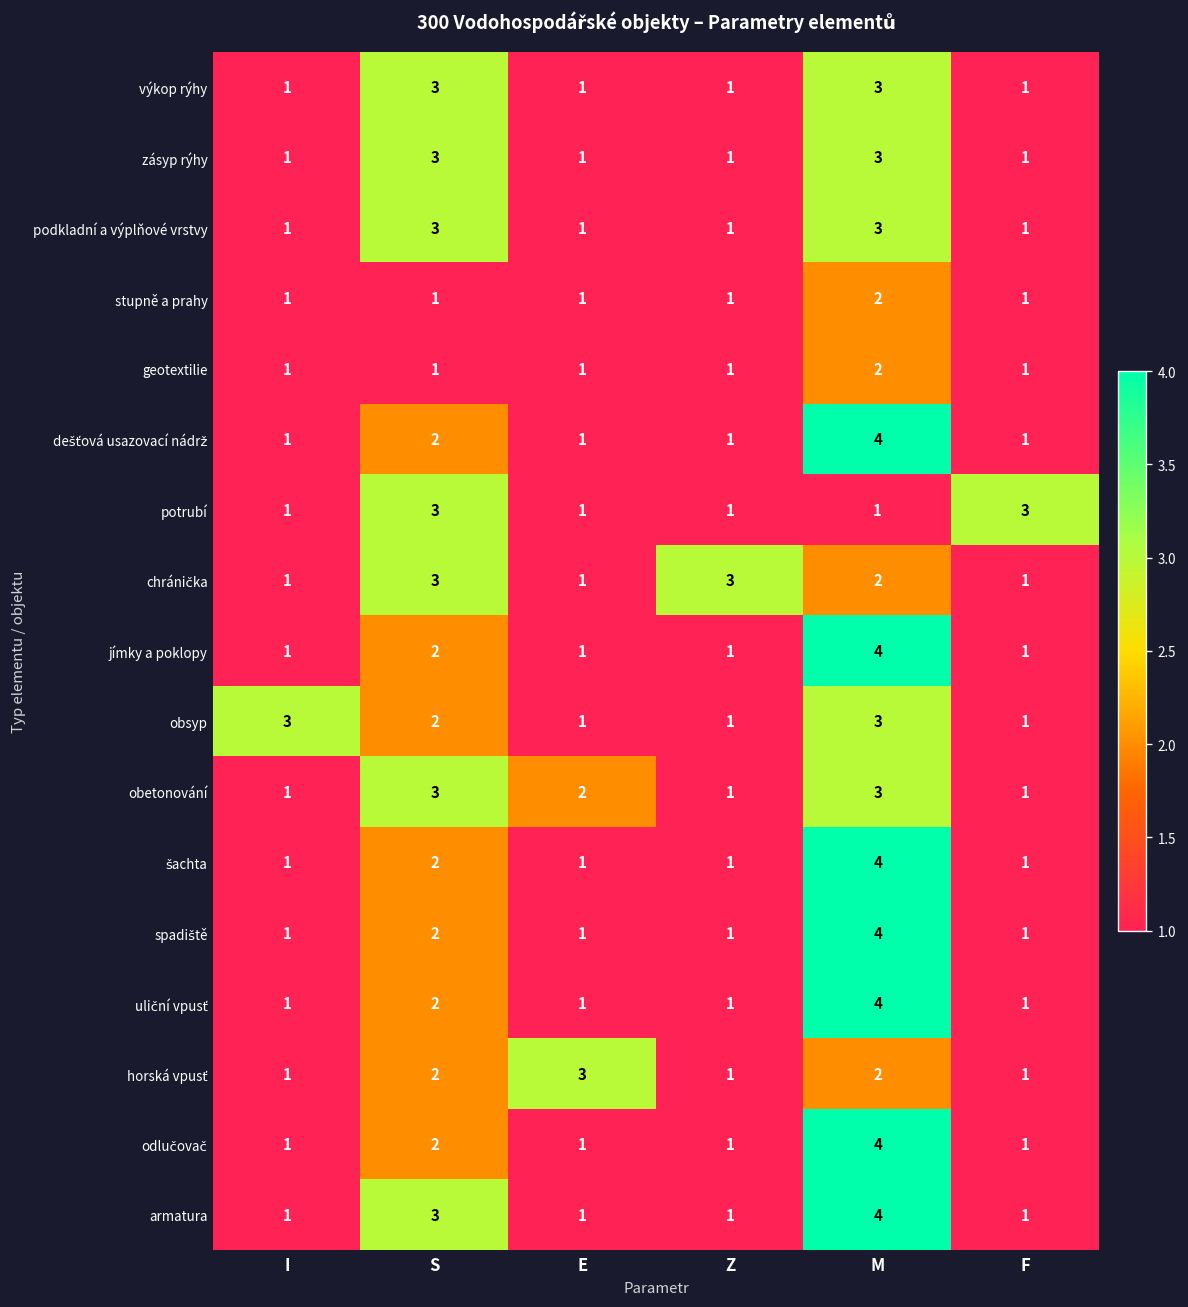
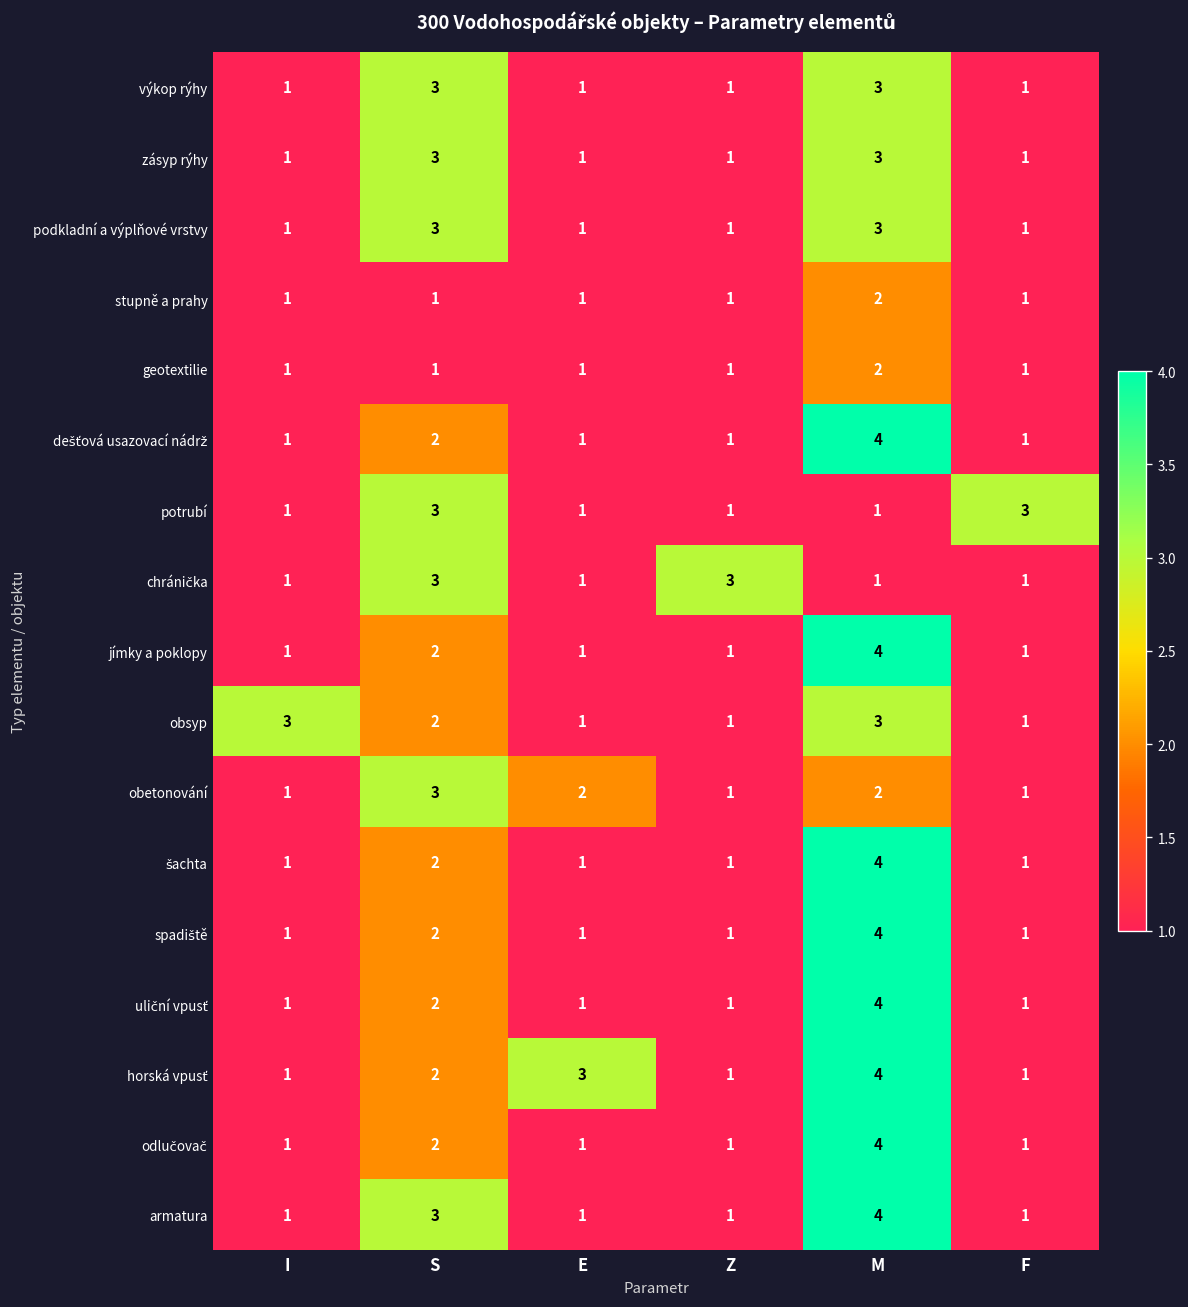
chránička, M: 2 -> 1
obetonování, M: 3 -> 2
horská vpusť, M: 2 -> 4
